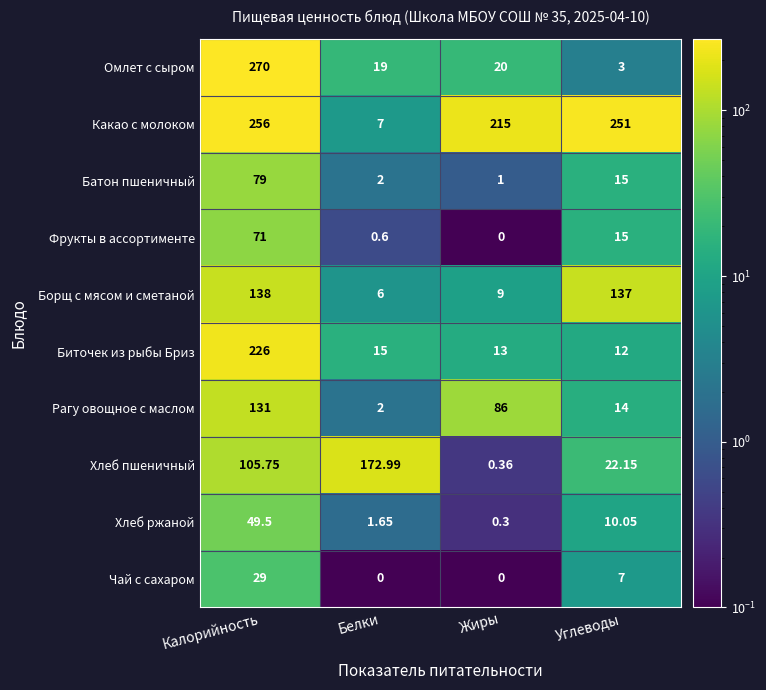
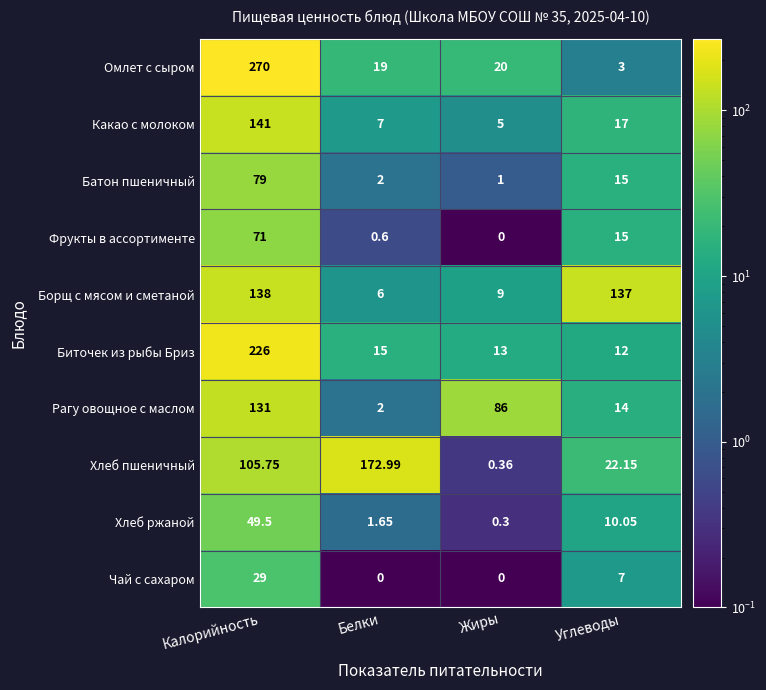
Какао с молоком, Калорийность: 256 -> 141
Какао с молоком, Жиры: 215 -> 5
Какао с молоком, Углеводы: 251 -> 17
